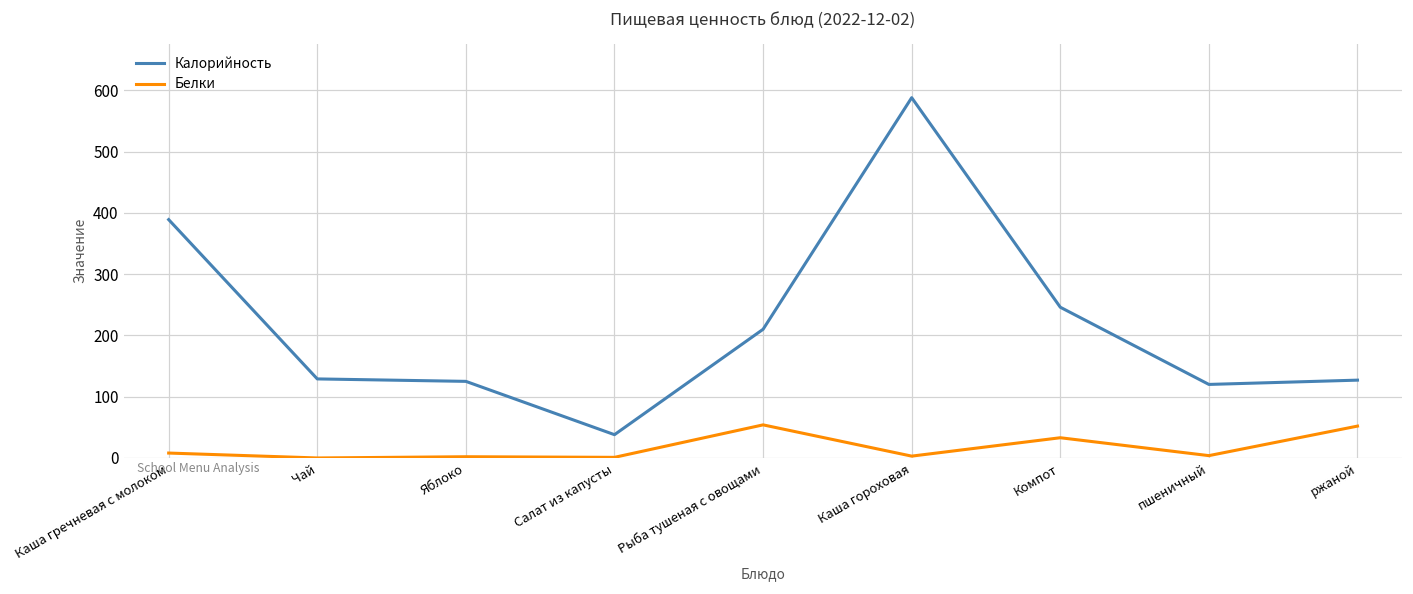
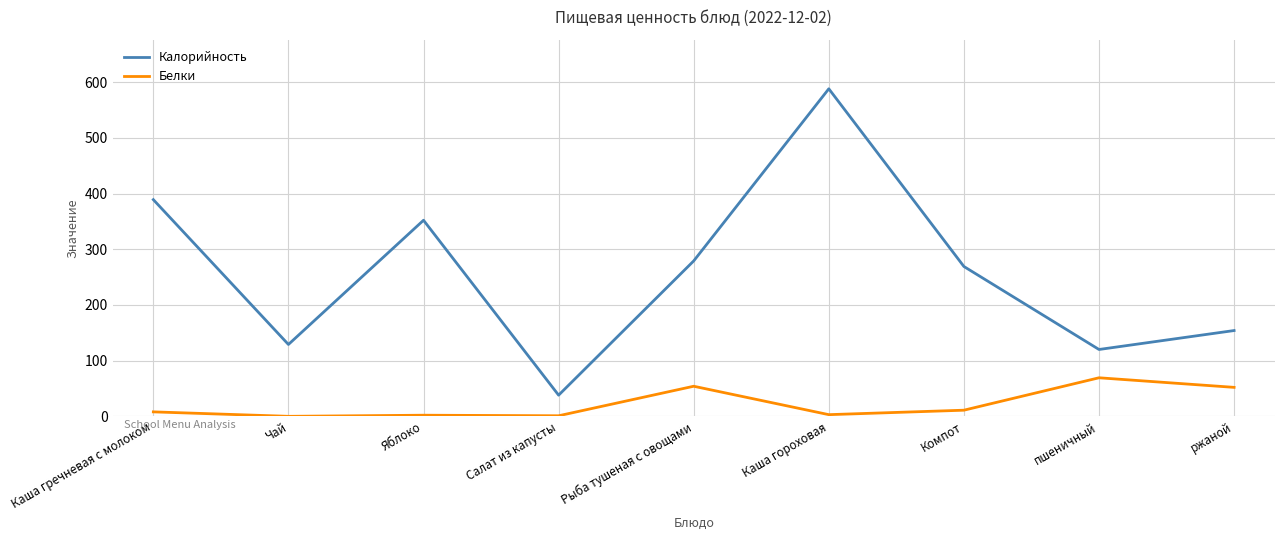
Калорийность, Яблоко: 130 -> 350
Калорийность, Рыба тушеная с овощами: 210 -> 280
Калорийность, Компот: 250 -> 270
Белки, Компот: 30 -> 10
Белки, пшеничный: 0 -> 70
Калорийность, ржаной: 130 -> 150
